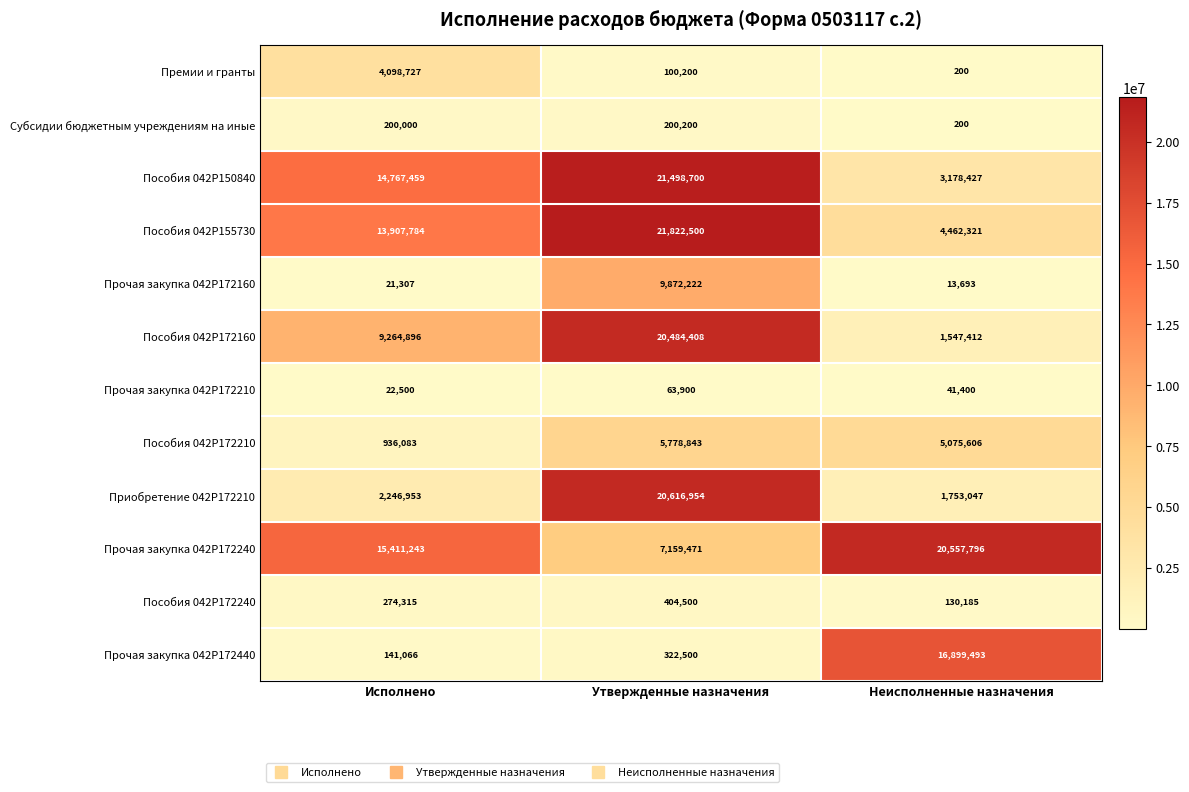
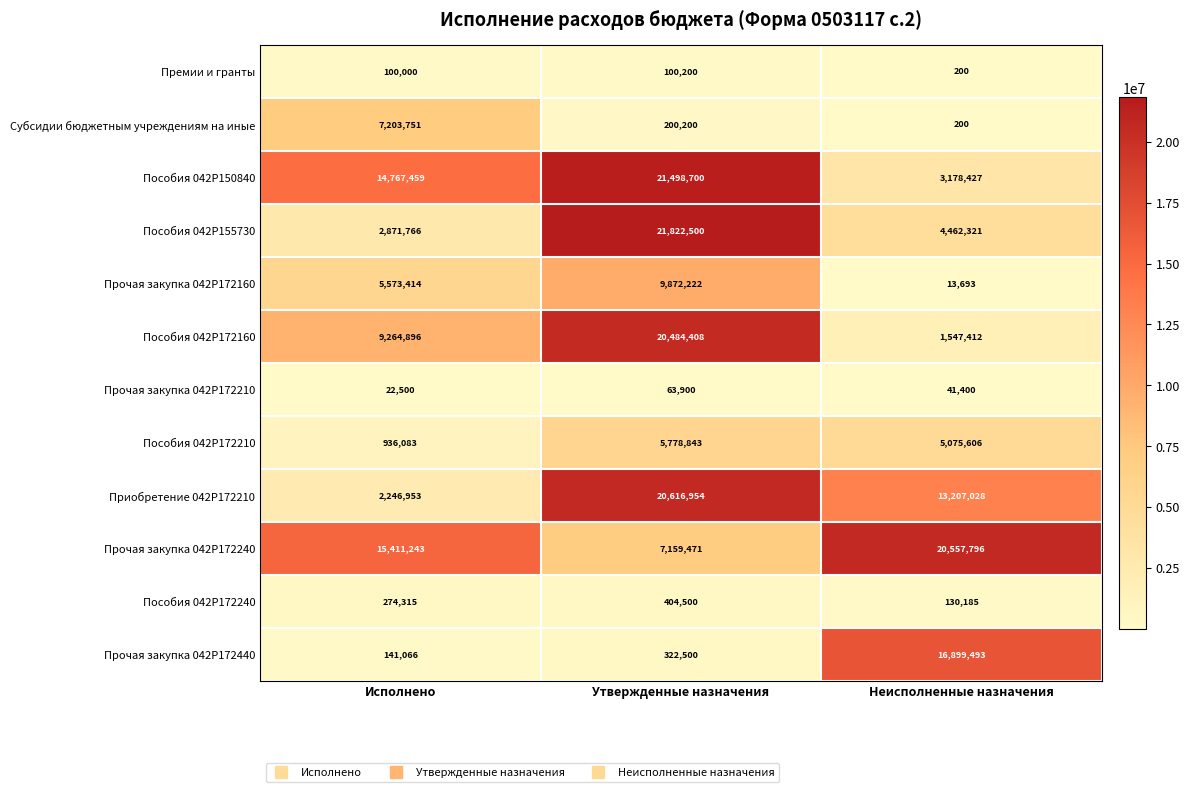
Премии и гранты, Исполнено: 4,098,727 -> 100,000
Субсидии бюджетным учреждениям на иные, Исполнено: 200,000 -> 7,203,751
Пособия 042P155730, Исполнено: 13,907,784 -> 2,871,766
Прочая закупка 042P172160, Исполнено: 21,307 -> 5,573,414
Приобретение 042P172210, Неисполненные назначения: 1,753,047 -> 13,207,028
